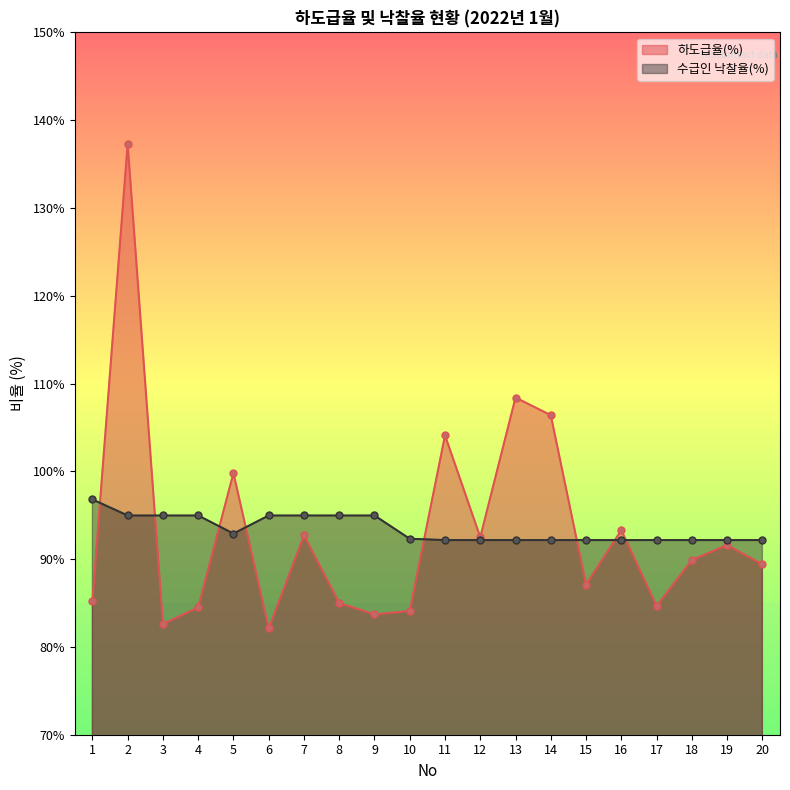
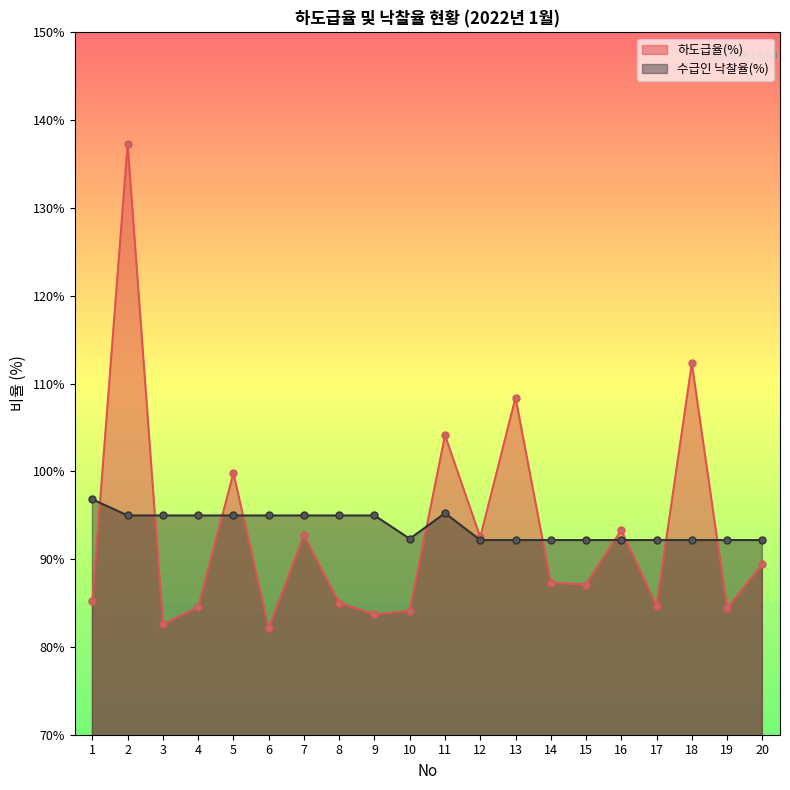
수급인 낙찰율(%), 5: 93% -> 95%
수급인 낙찰율(%), 11: 92% -> 95%
하도급율(%), 14: 106% -> 87%
하도급율(%), 18: 90% -> 112%
하도급율(%), 19: 92% -> 84%
